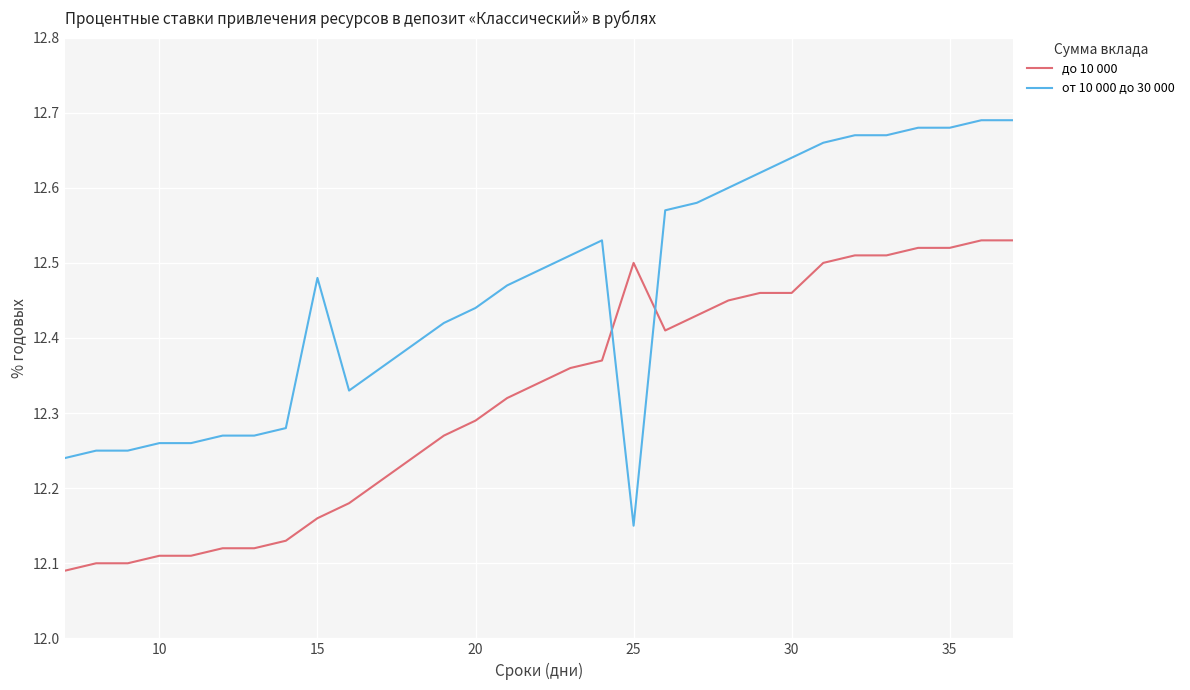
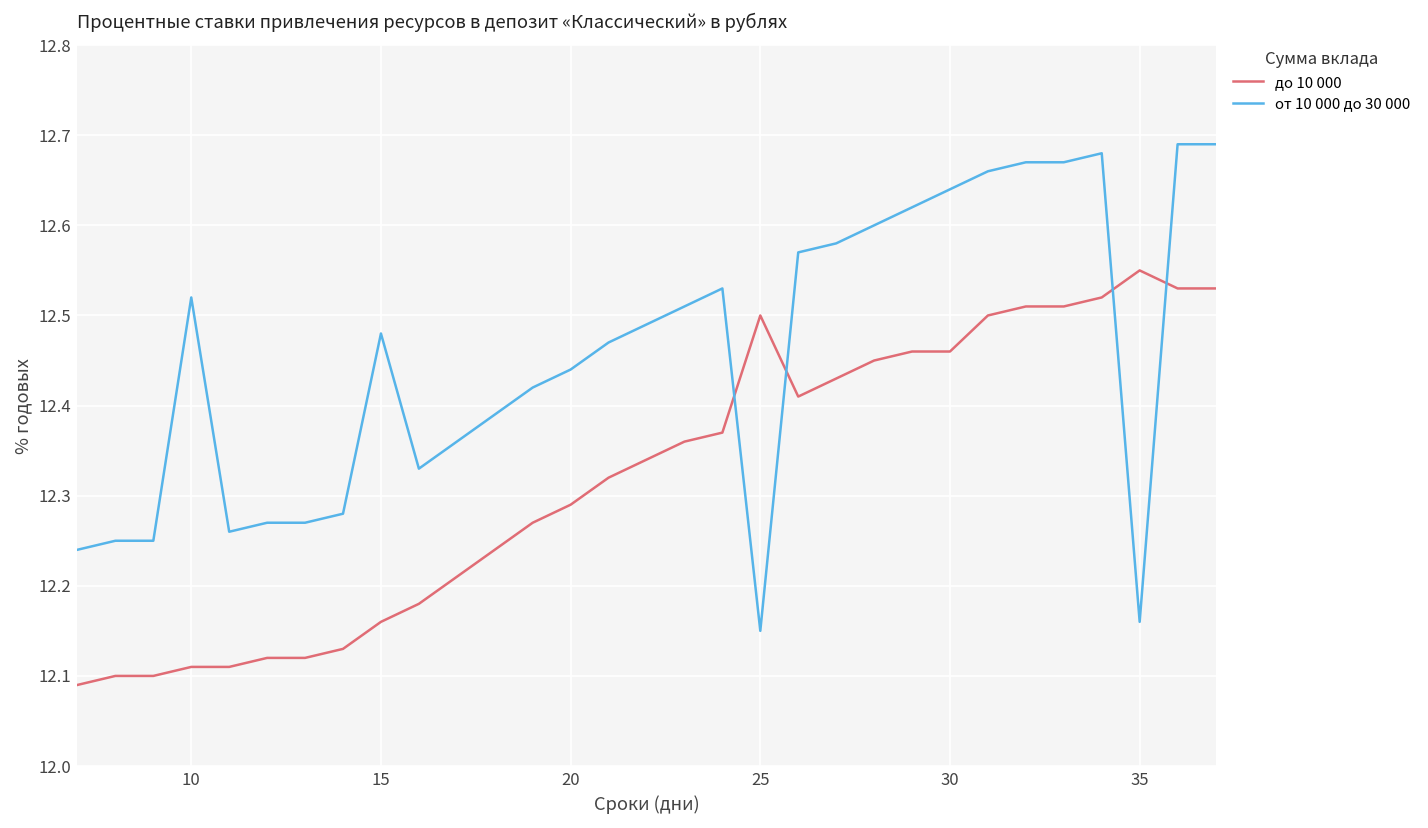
от 10 000 до 30 000, 10: 12.26 -> 12.52
до 10 000, 35: 12.52 -> 12.55
от 10 000 до 30 000, 35: 12.68 -> 12.16
